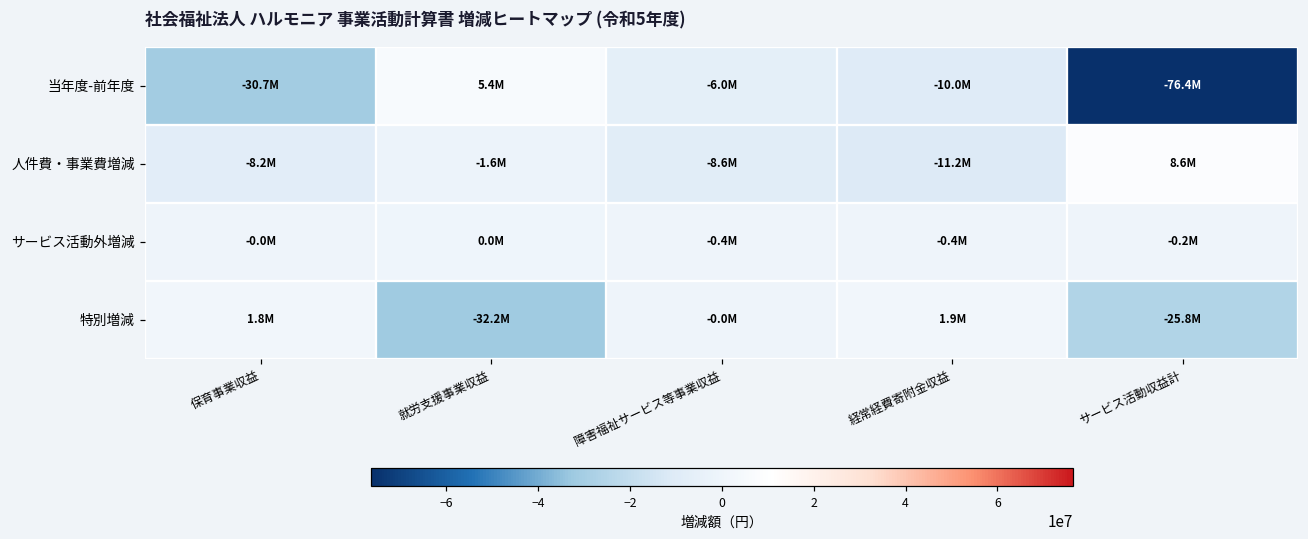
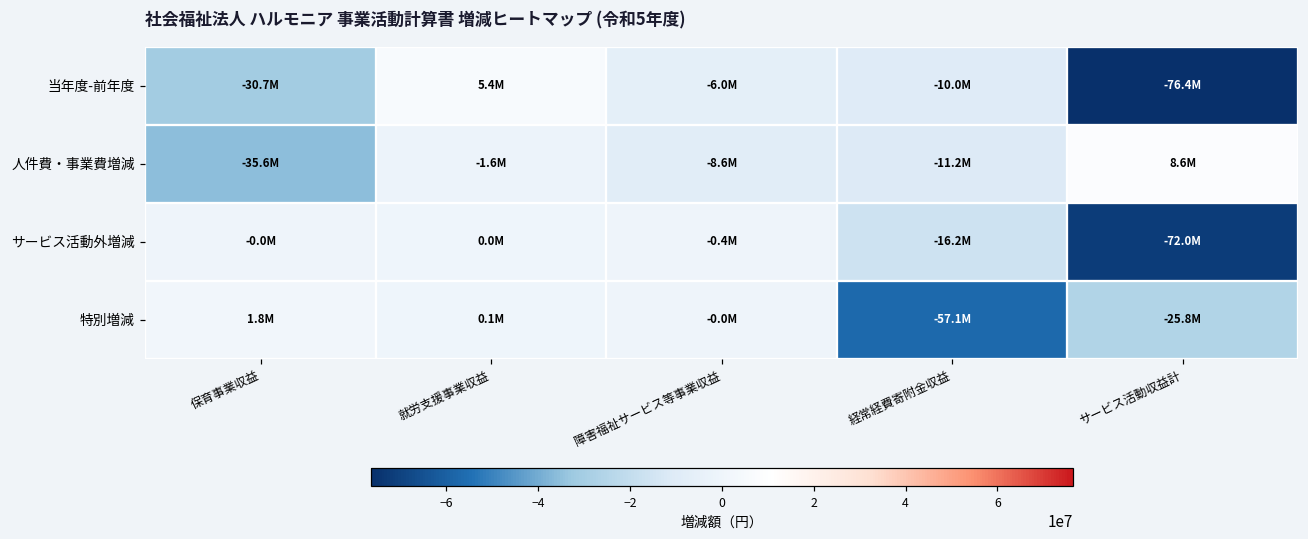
人件費・事業費増減, 保育事業収益: -8.2M -> -35.6M
サービス活動外増減, 経常経費寄附金収益: -0.4M -> -16.2M
サービス活動外増減, サービス活動収益計: -0.2M -> -72.0M
特別増減, 就労支援事業収益: -32.2M -> 0.1M
特別増減, 経常経費寄附金収益: 1.9M -> -57.1M
